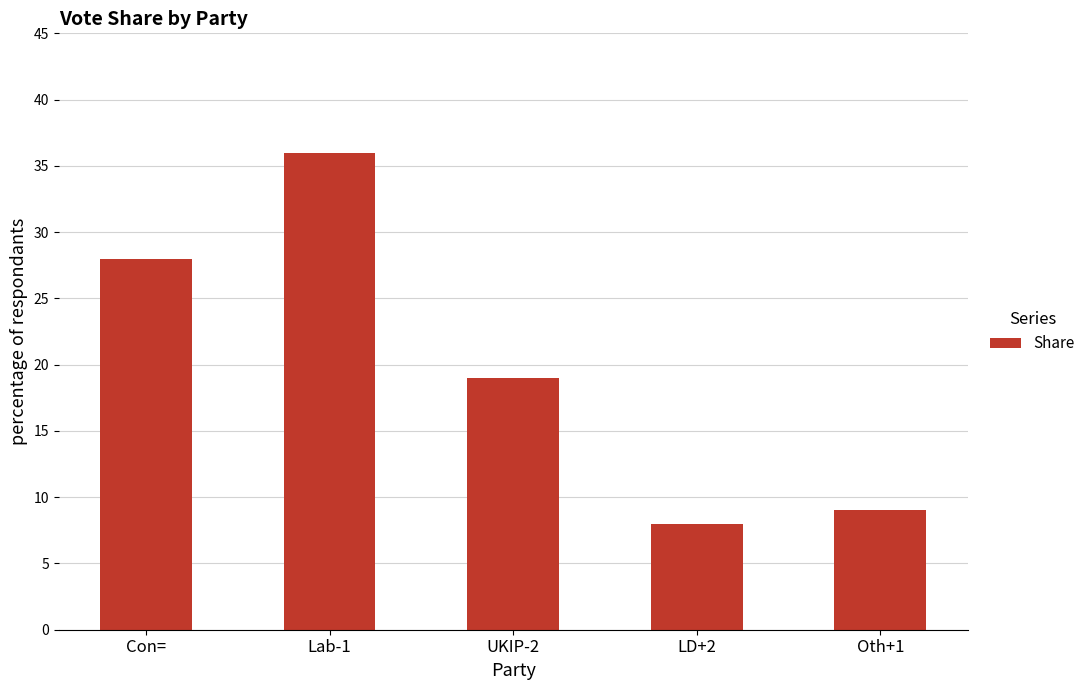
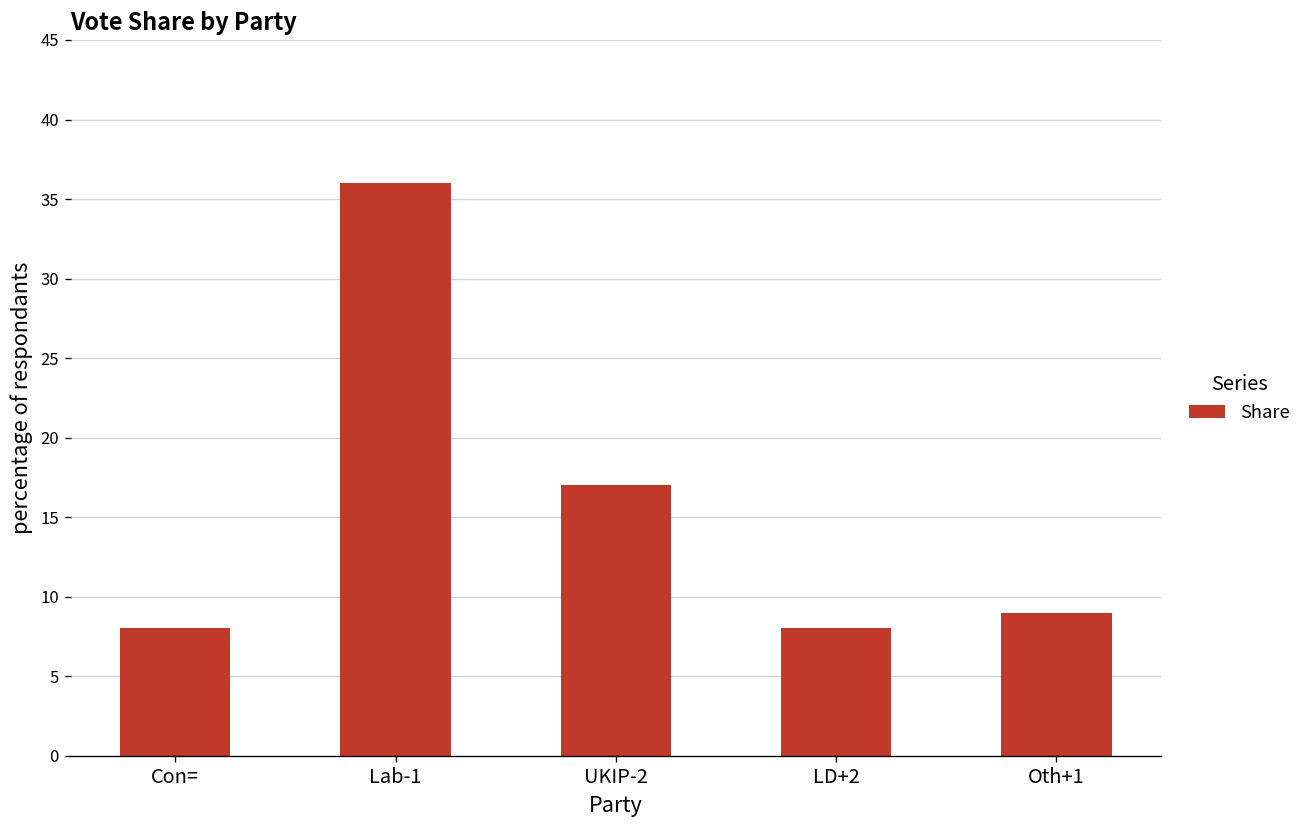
Con=: 28 -> 8
UKIP-2: 19 -> 17
